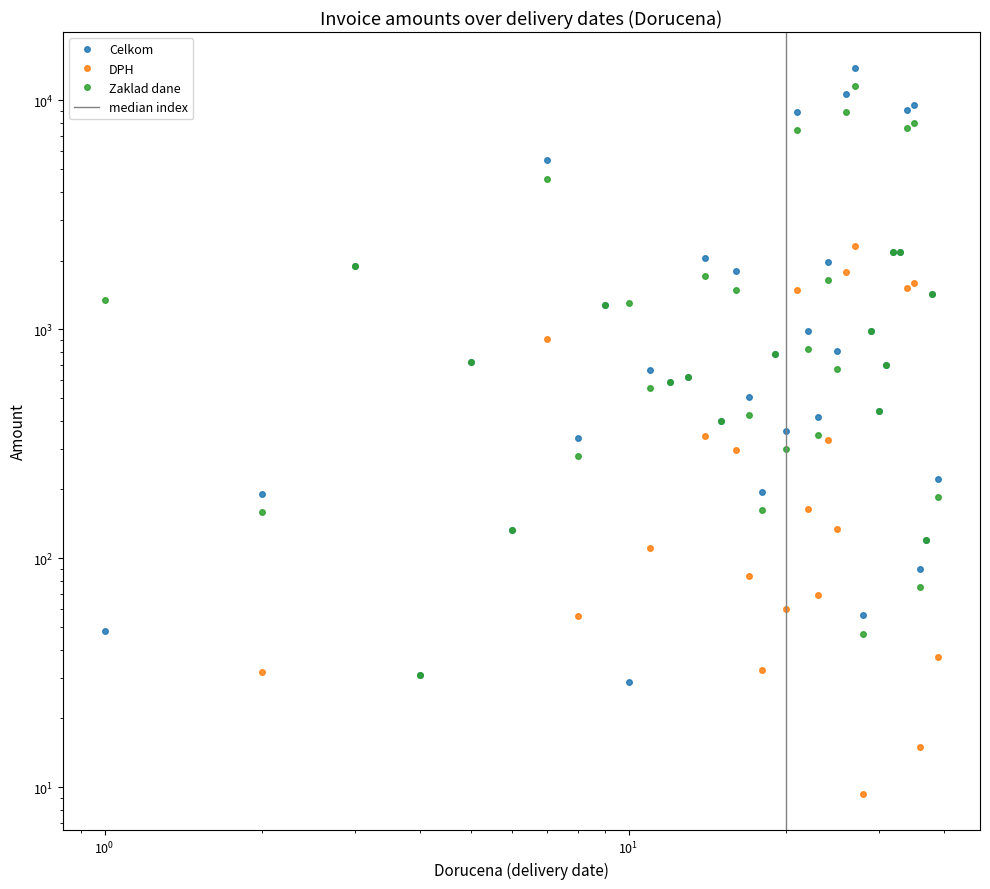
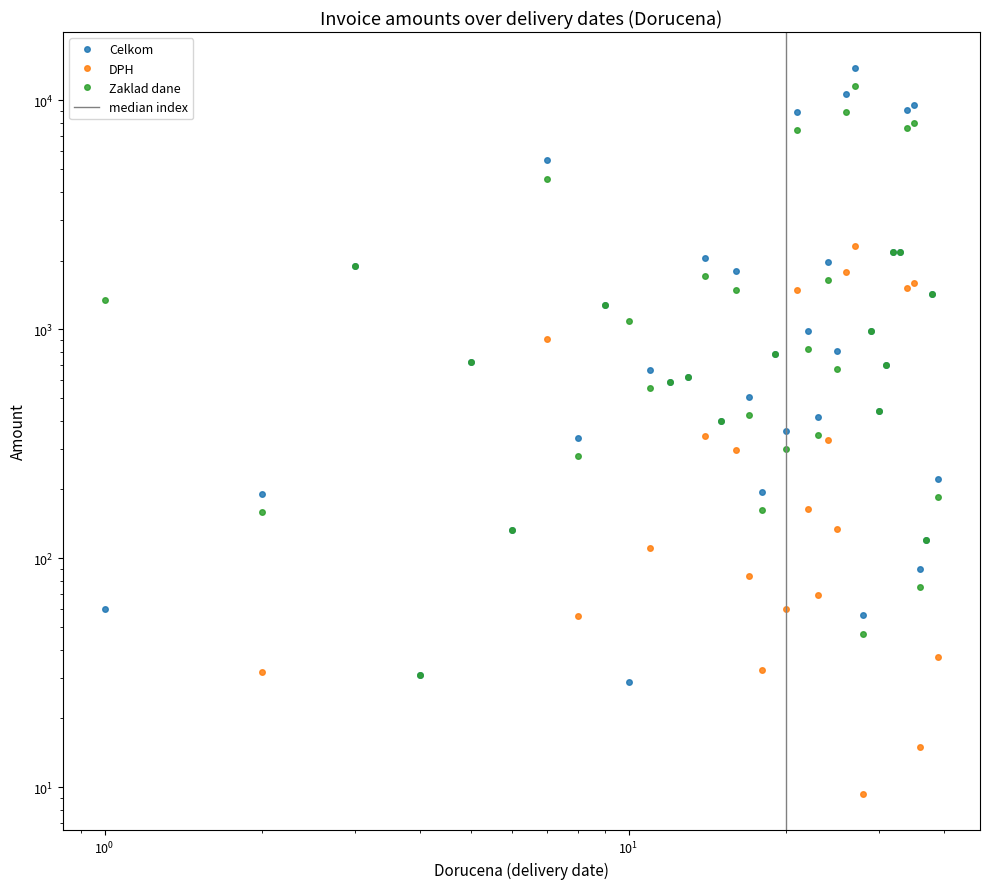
Celkom, 10^0: 48 -> 60
Zaklad dane, 10^1: 1300 -> 1100
